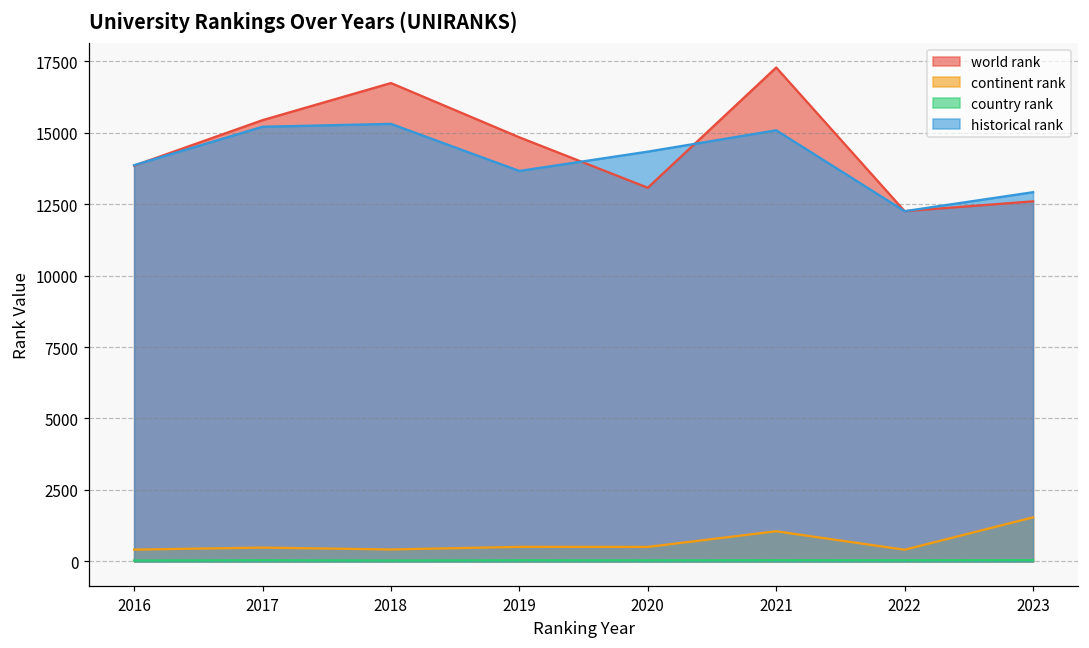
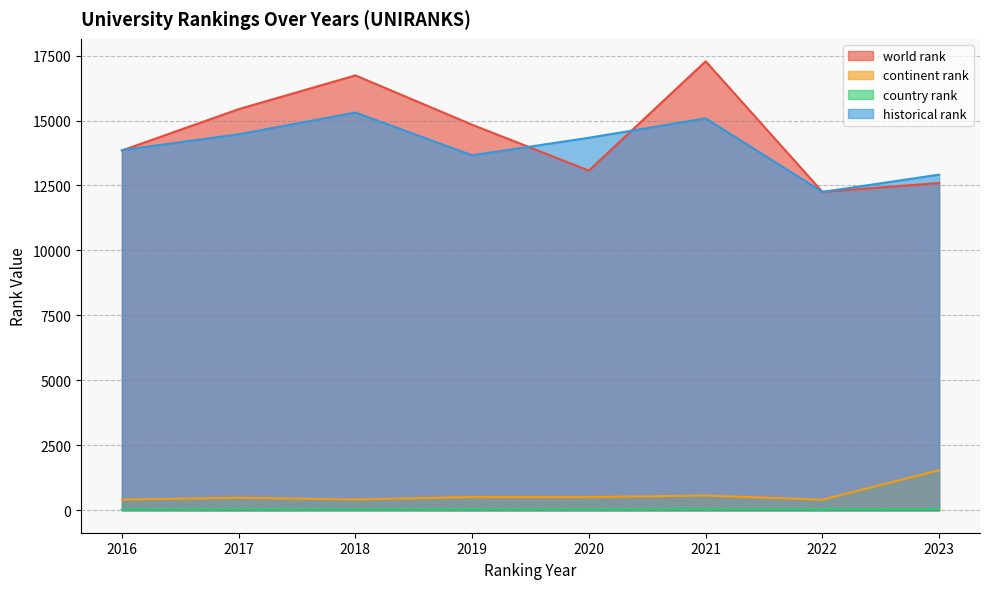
historical rank, 2017: 15200 -> 14500
continent rank, 2021: 1100 -> 600
